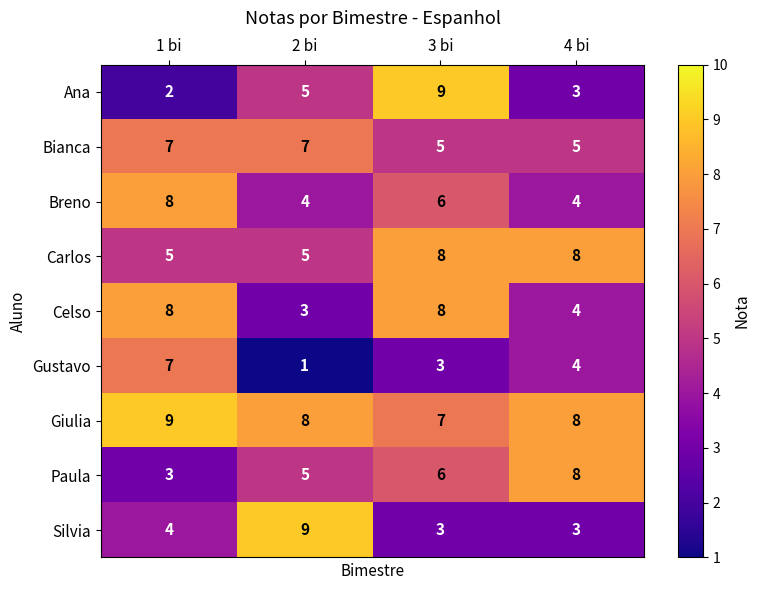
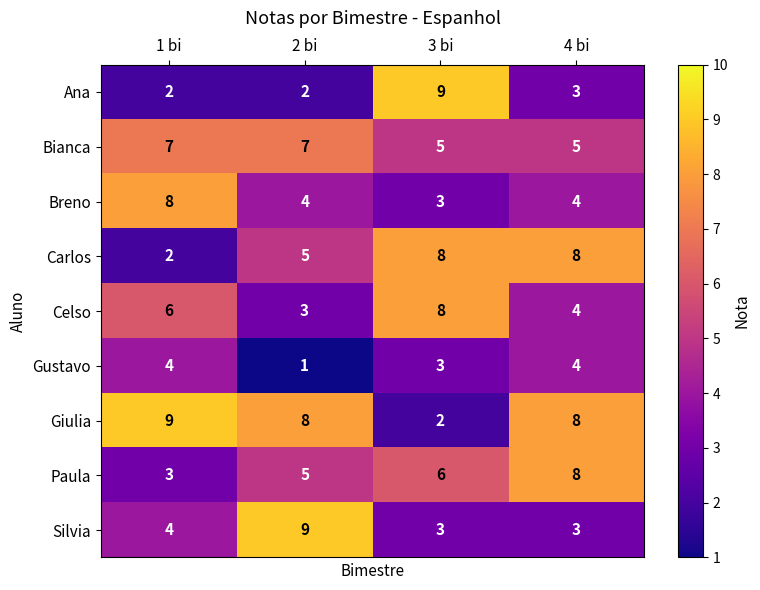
Ana, 2 bi: 5 -> 2
Breno, 3 bi: 6 -> 3
Carlos, 1 bi: 5 -> 2
Celso, 1 bi: 8 -> 6
Gustavo, 1 bi: 7 -> 4
Giulia, 3 bi: 7 -> 2
